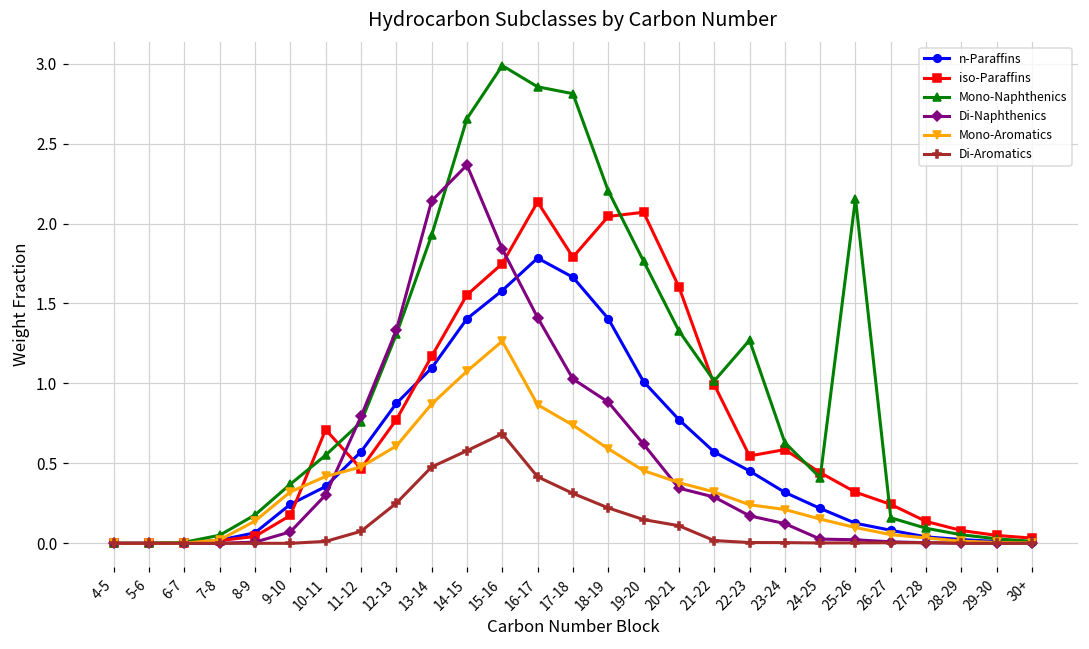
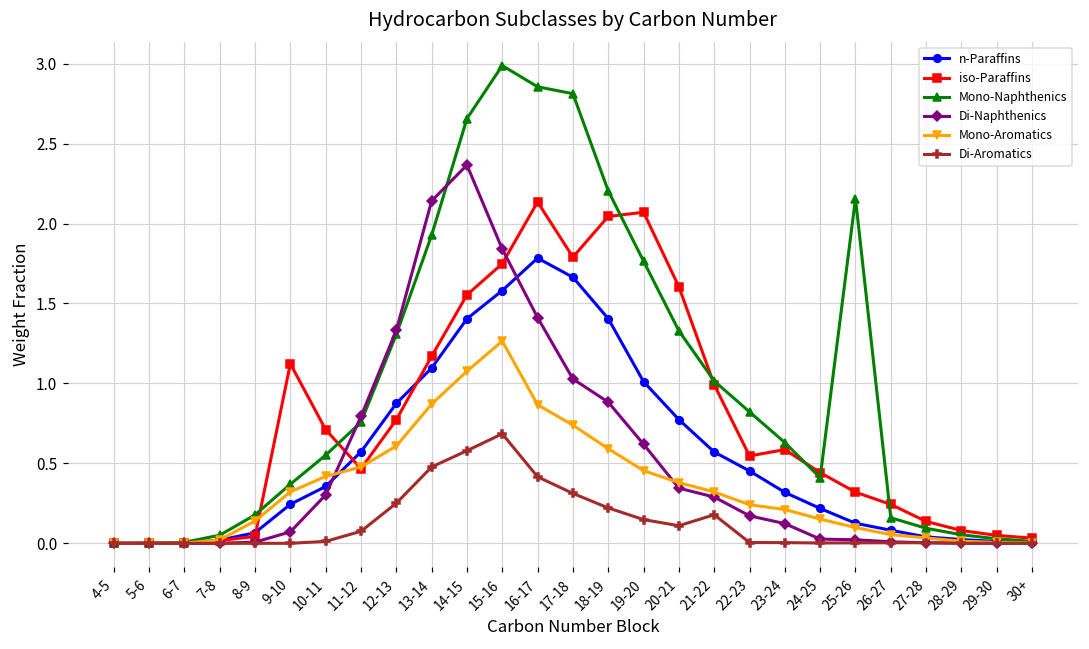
iso-Paraffins, 9-10: 0.17 -> 1.12
Di-Aromatics, 21-22: 0.02 -> 0.18
Mono-Naphthenics, 22-23: 1.27 -> 0.82
